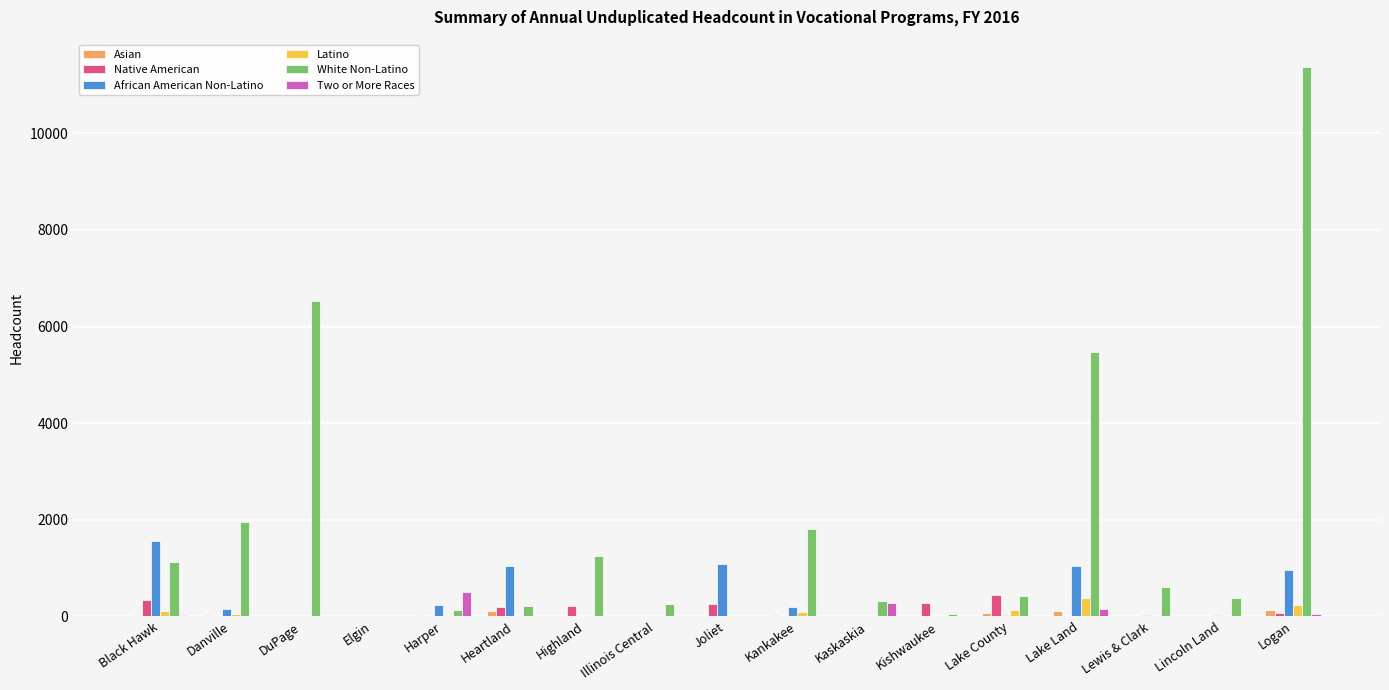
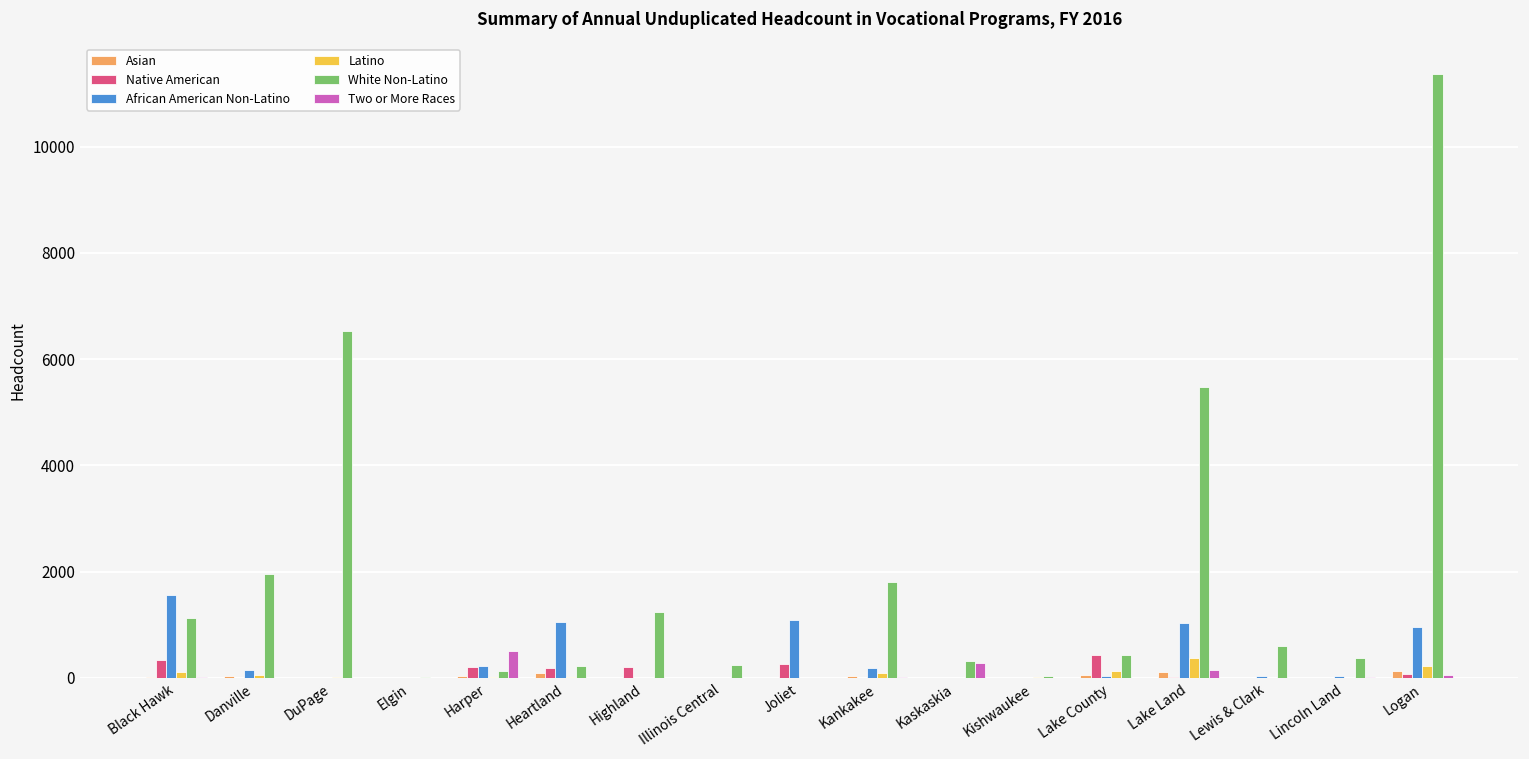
Native American, Harper: 0 -> 200
Native American, Kishwaukee: 300 -> 0
